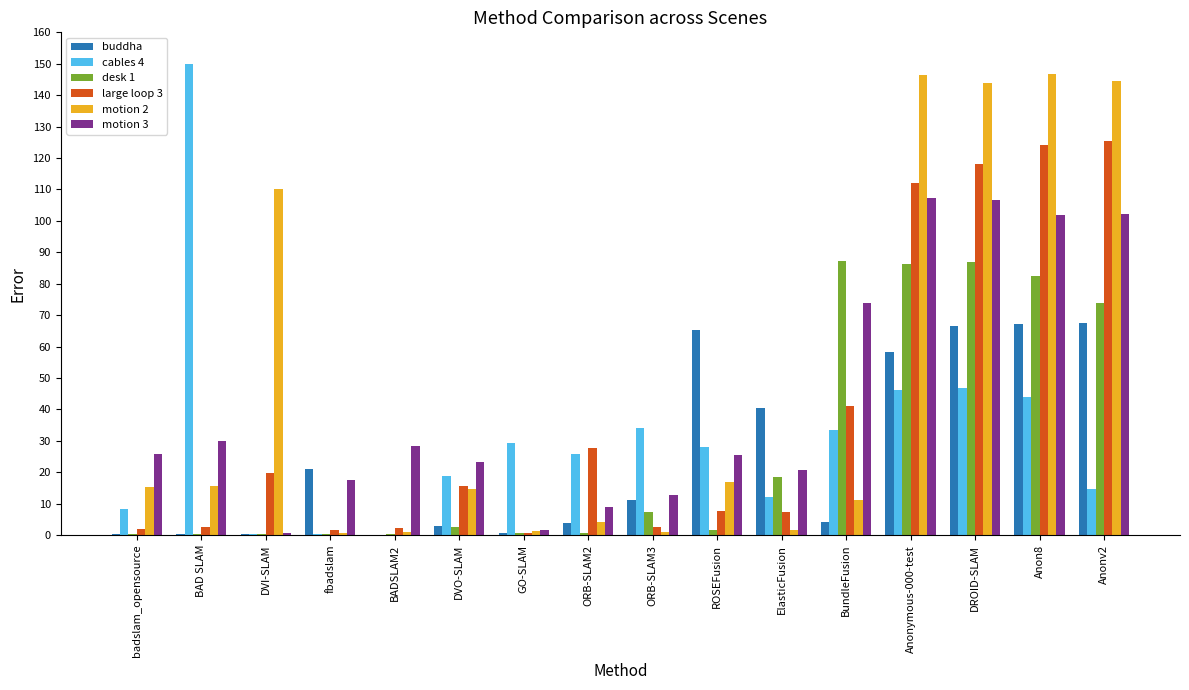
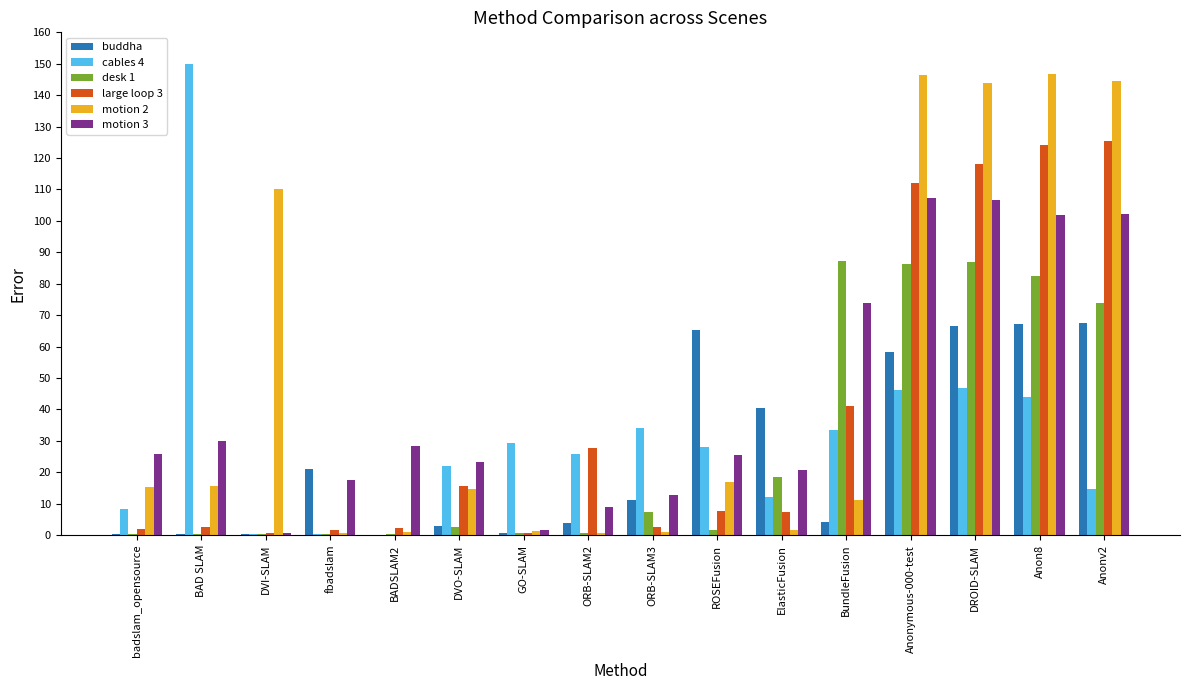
large loop 3, DVI-SLAM: 20 -> 1
cables 4, DVO-SLAM: 19 -> 22
motion 2, ORB-SLAM2: 4 -> 1
